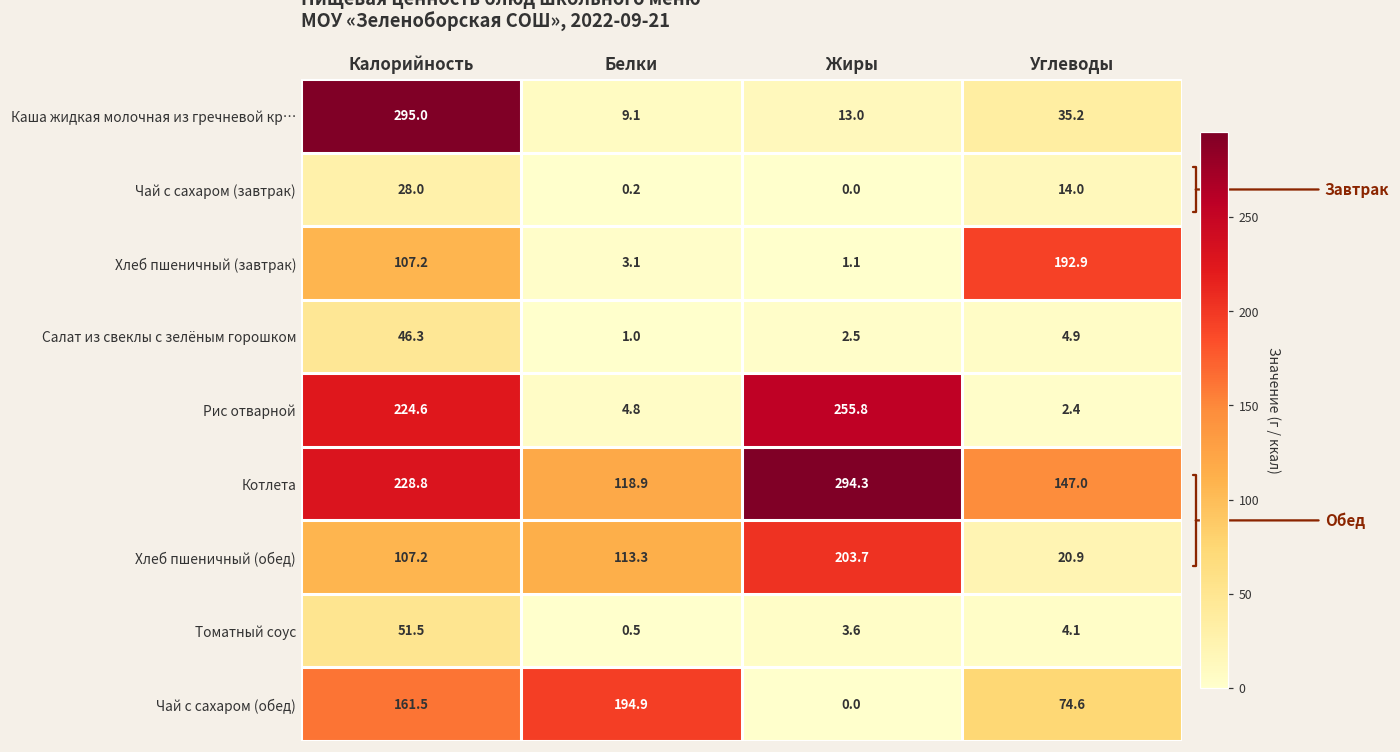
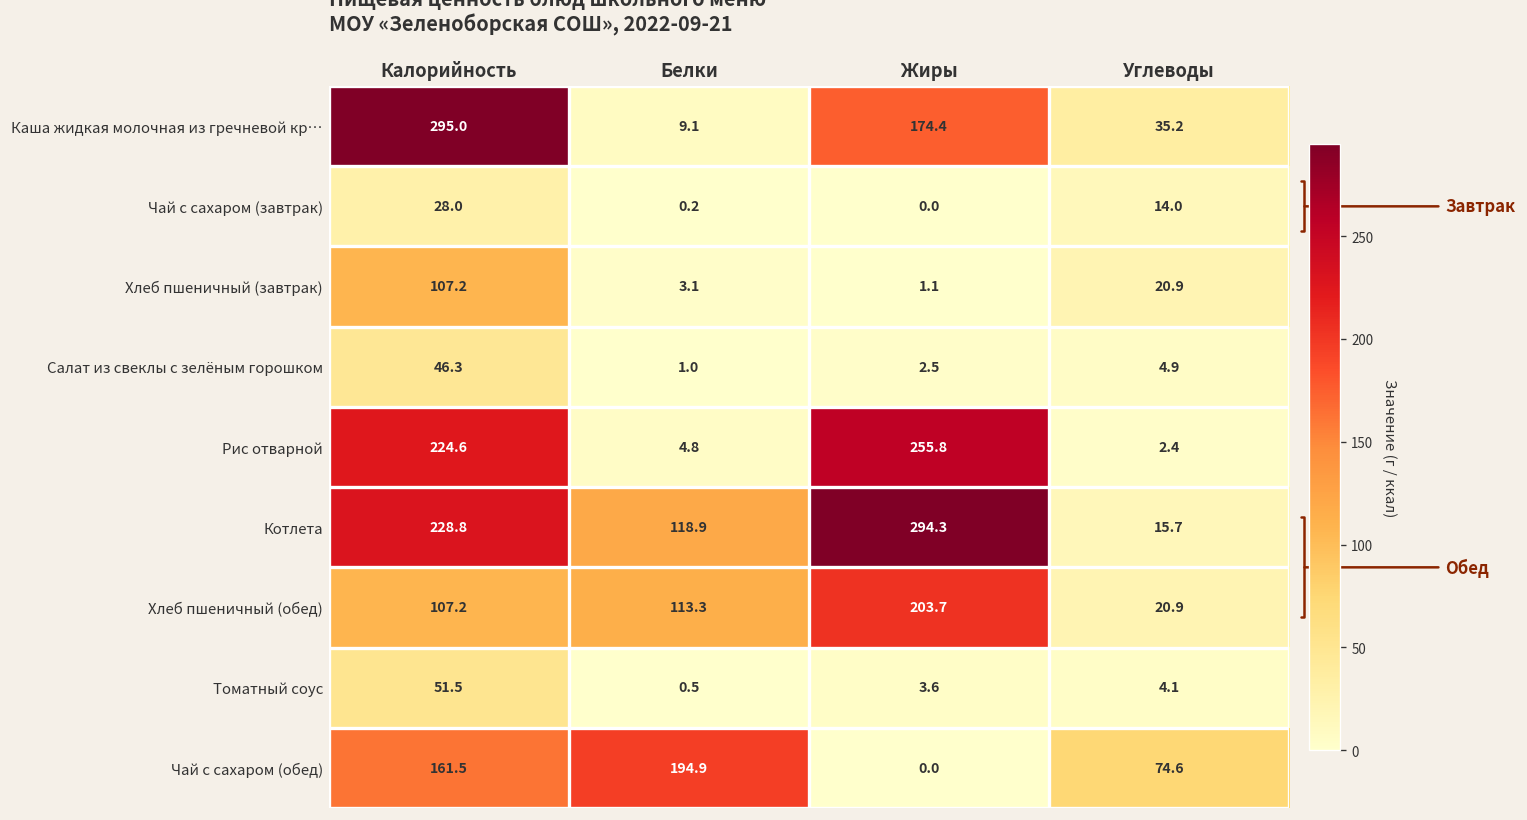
Каша жидкая молочная из гречневой кр…, Жиры: 13.0 -> 174.4
Хлеб пшеничный (завтрак), Углеводы: 192.9 -> 20.9
Котлета, Углеводы: 147.0 -> 15.7
